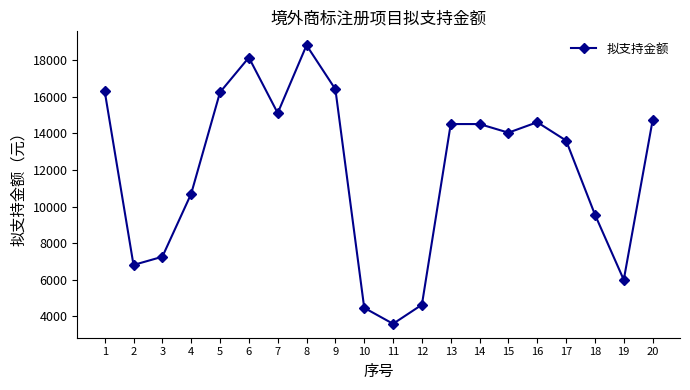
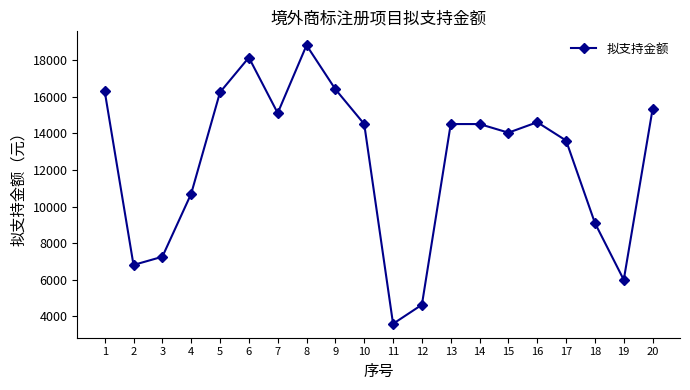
10: 4500 -> 14500
18: 9600 -> 9100
20: 14700 -> 15300
